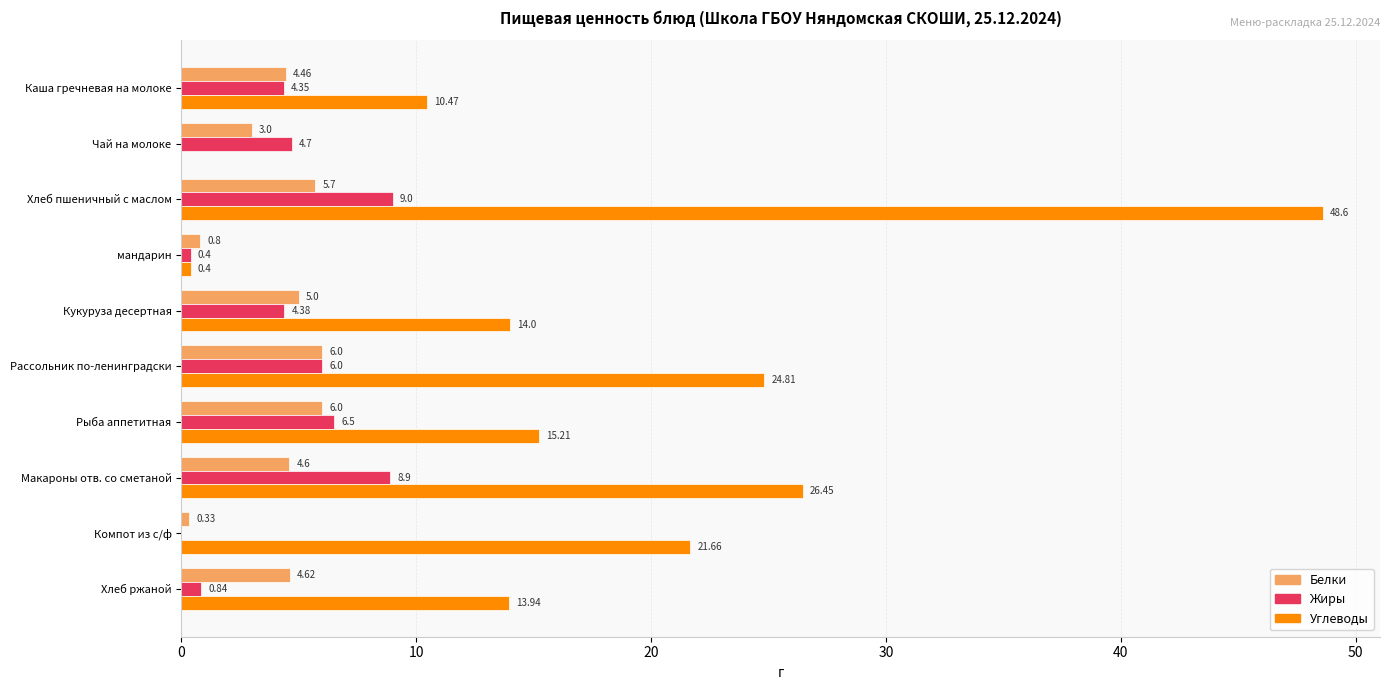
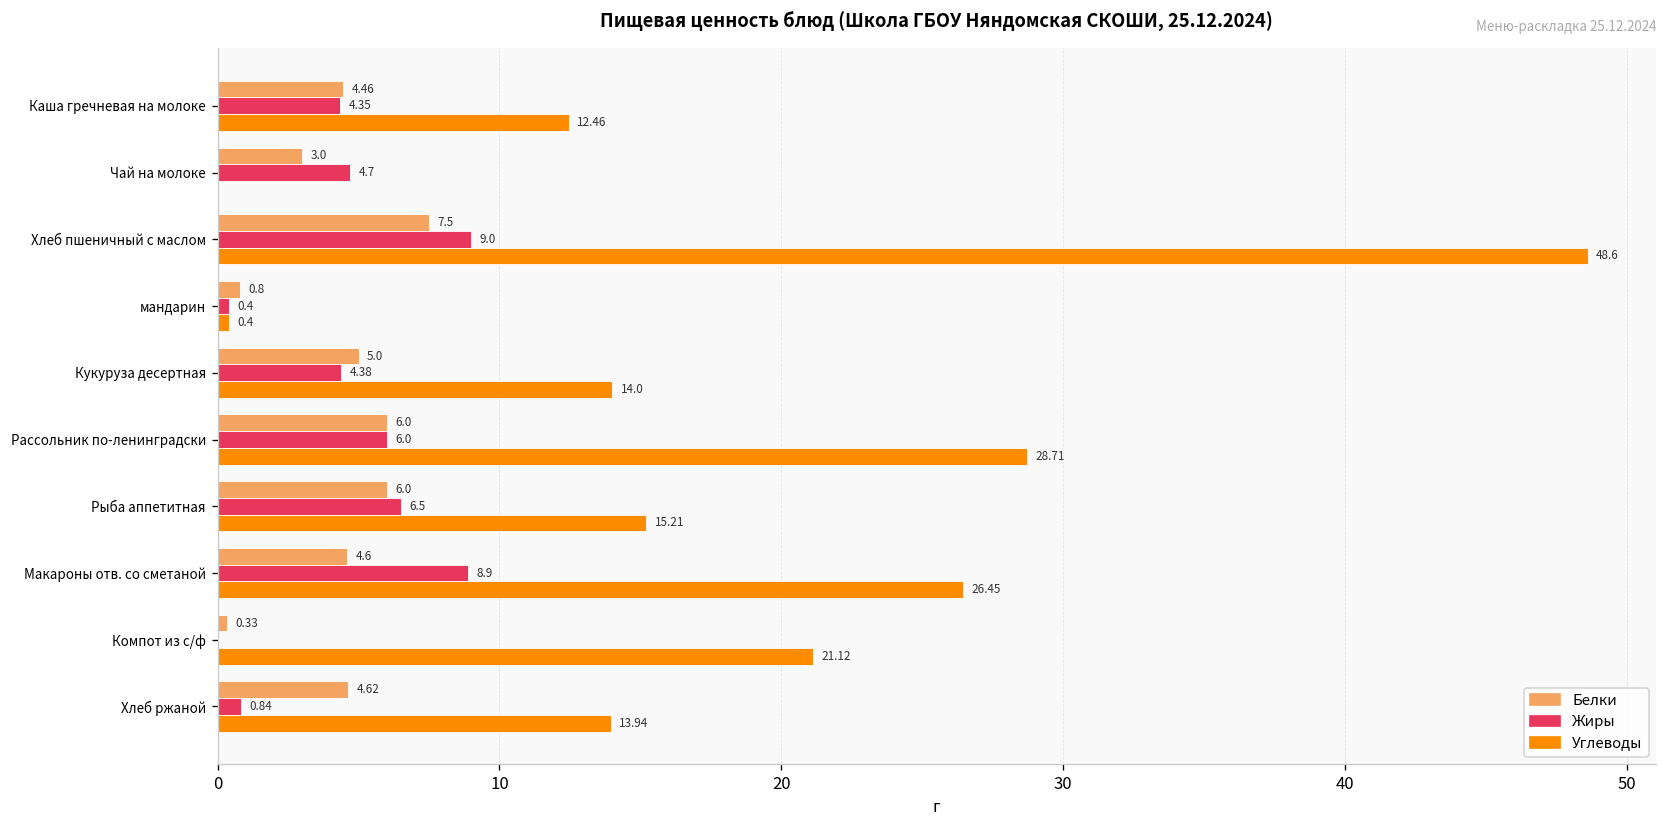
Углеводы, Каша гречневая на молоке: 10.47 -> 12.46
Белки, Хлеб пшеничный с маслом: 5.7 -> 7.5
Углеводы, Рассольник по-ленинградски: 24.81 -> 28.71
Углеводы, Компот из с/ф: 21.66 -> 21.12
